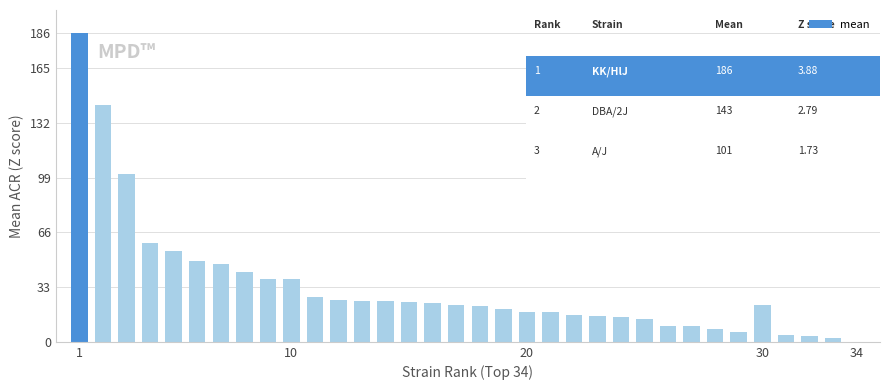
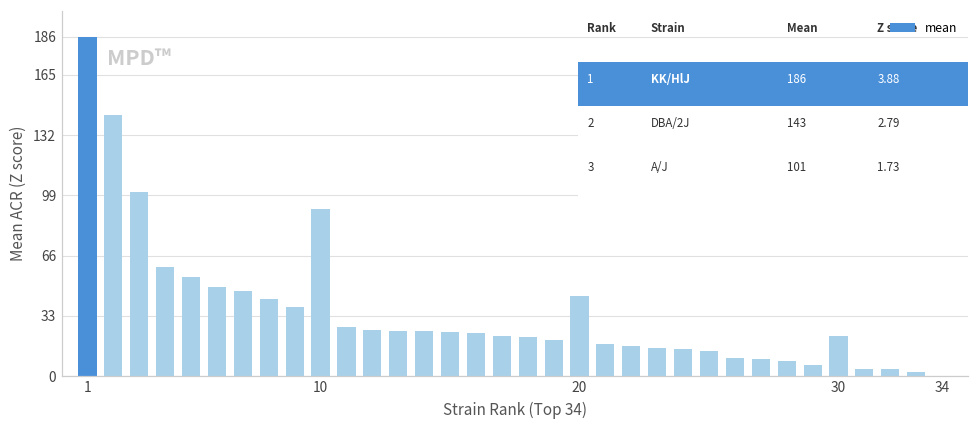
10: 38 -> 91
20: 18 -> 44
